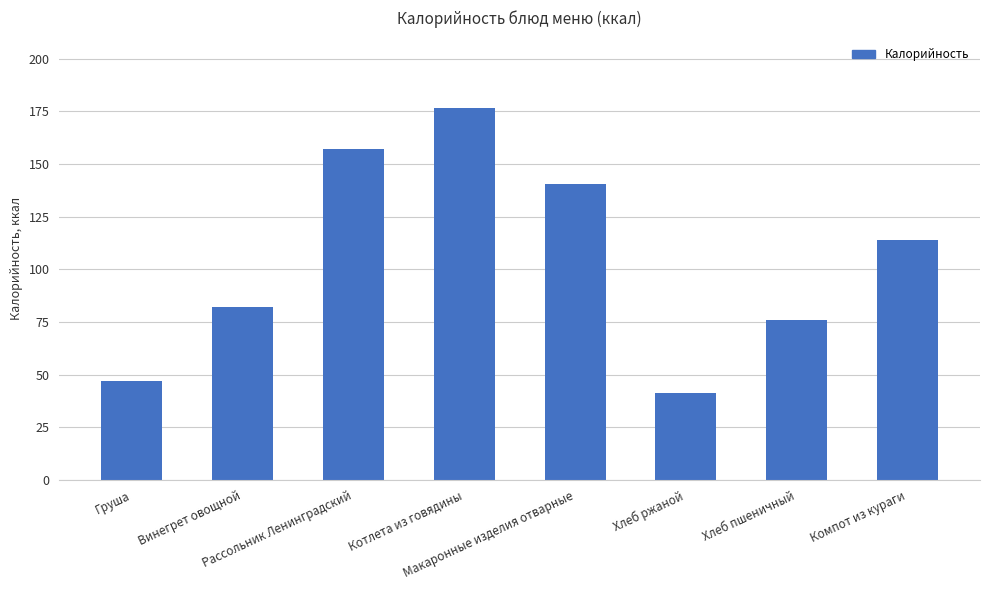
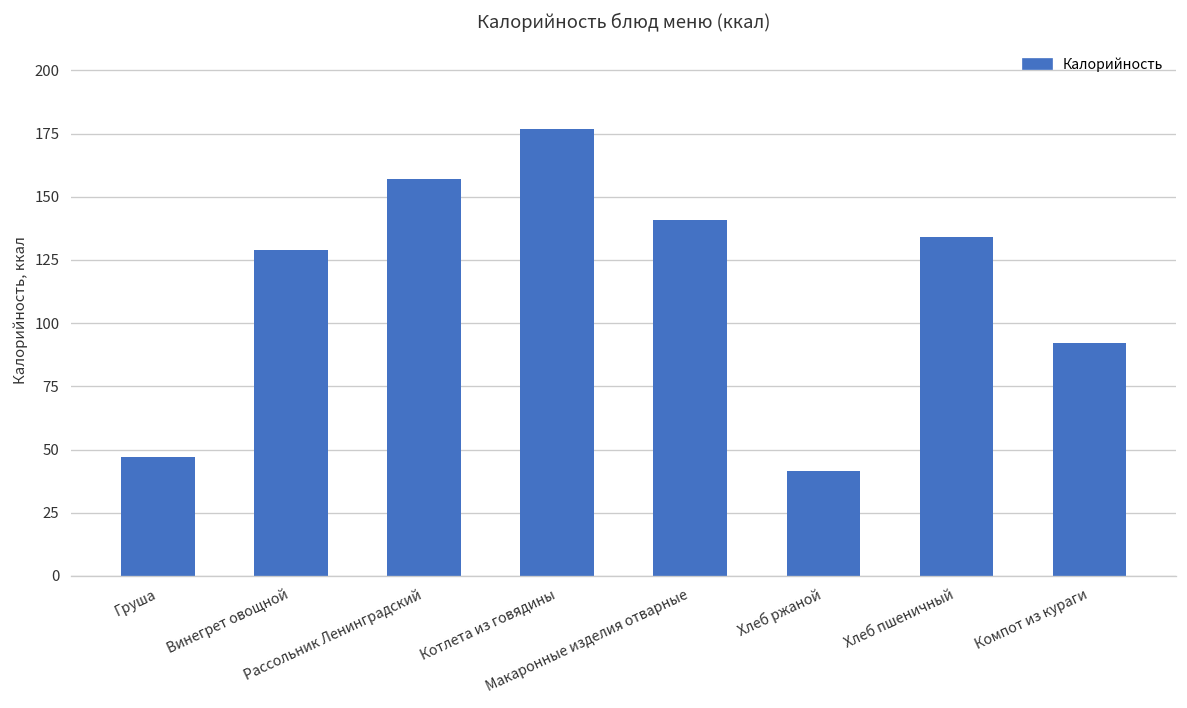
Винегрет овощной: 82 -> 129
Хлеб пшеничный: 76 -> 134
Компот из кураги: 114 -> 92
